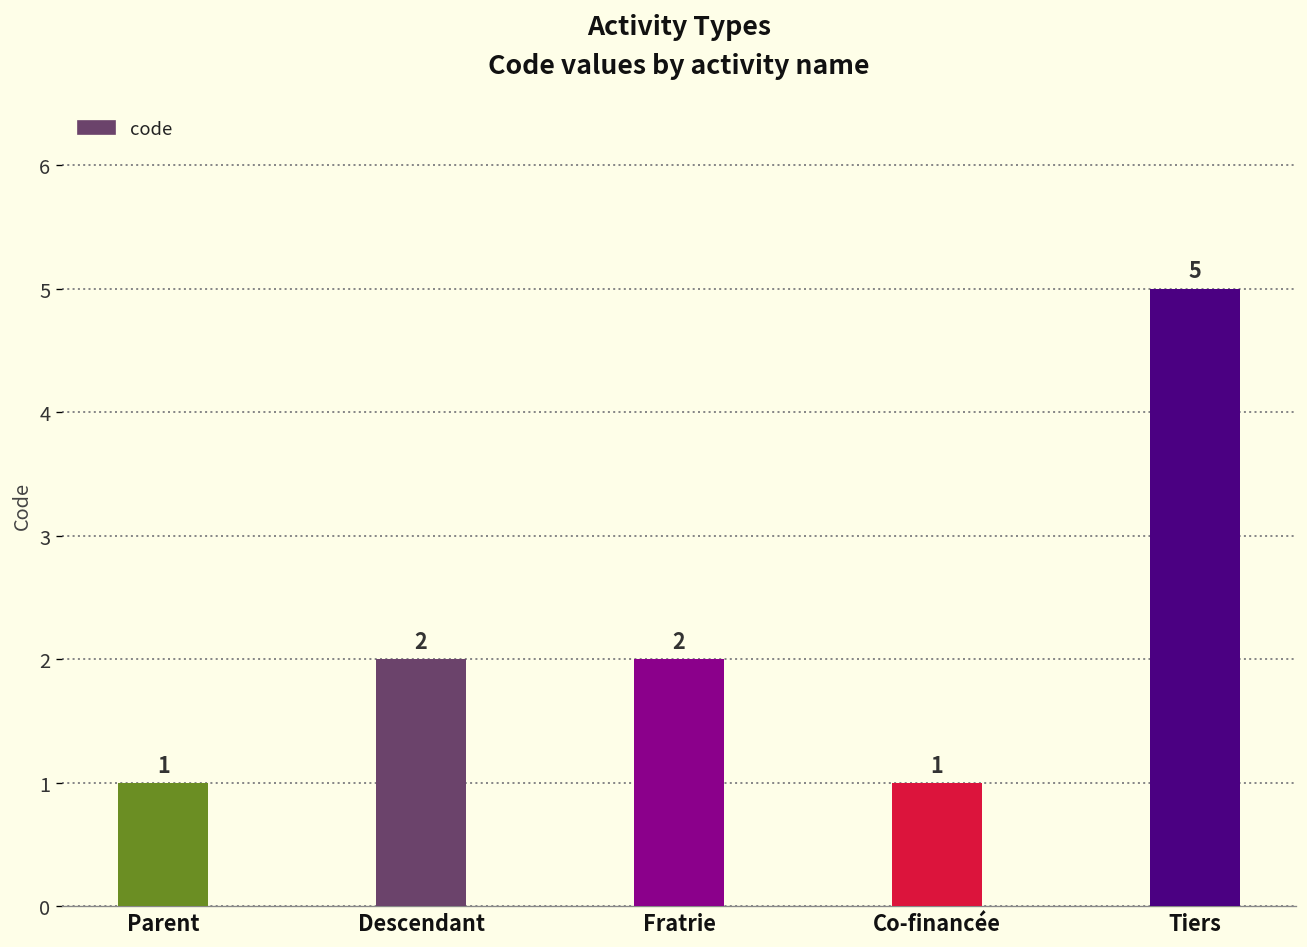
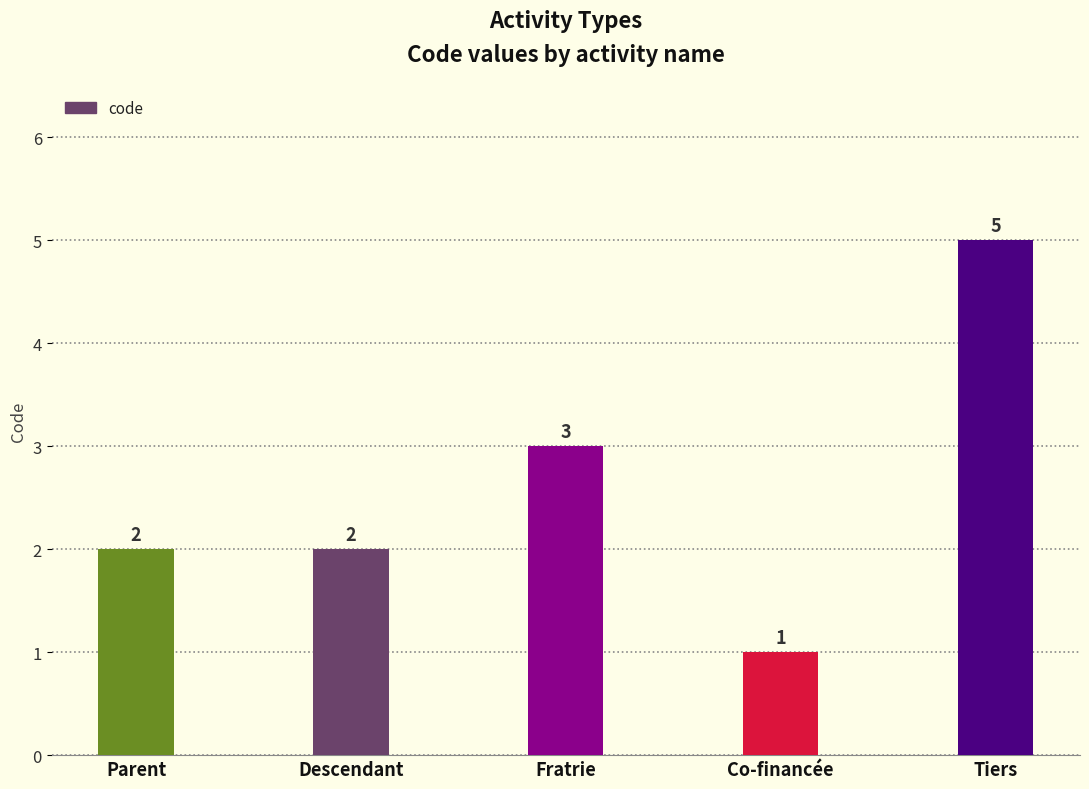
Parent: 1 -> 2
Fratrie: 2 -> 3
